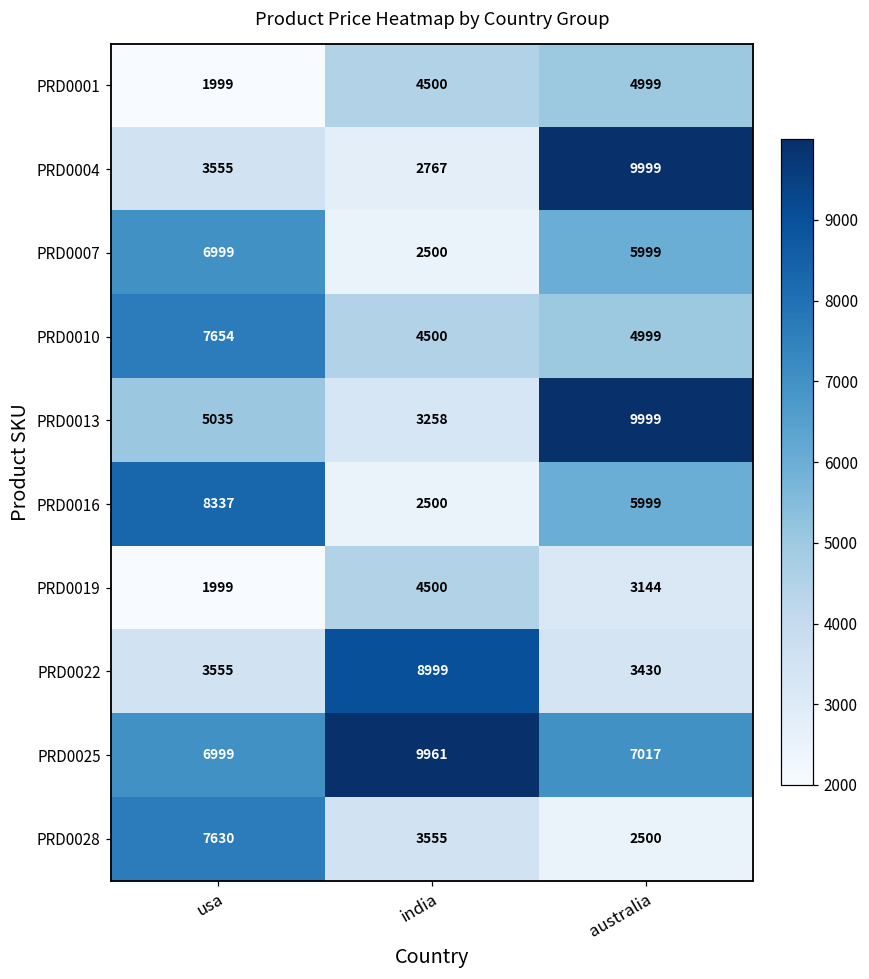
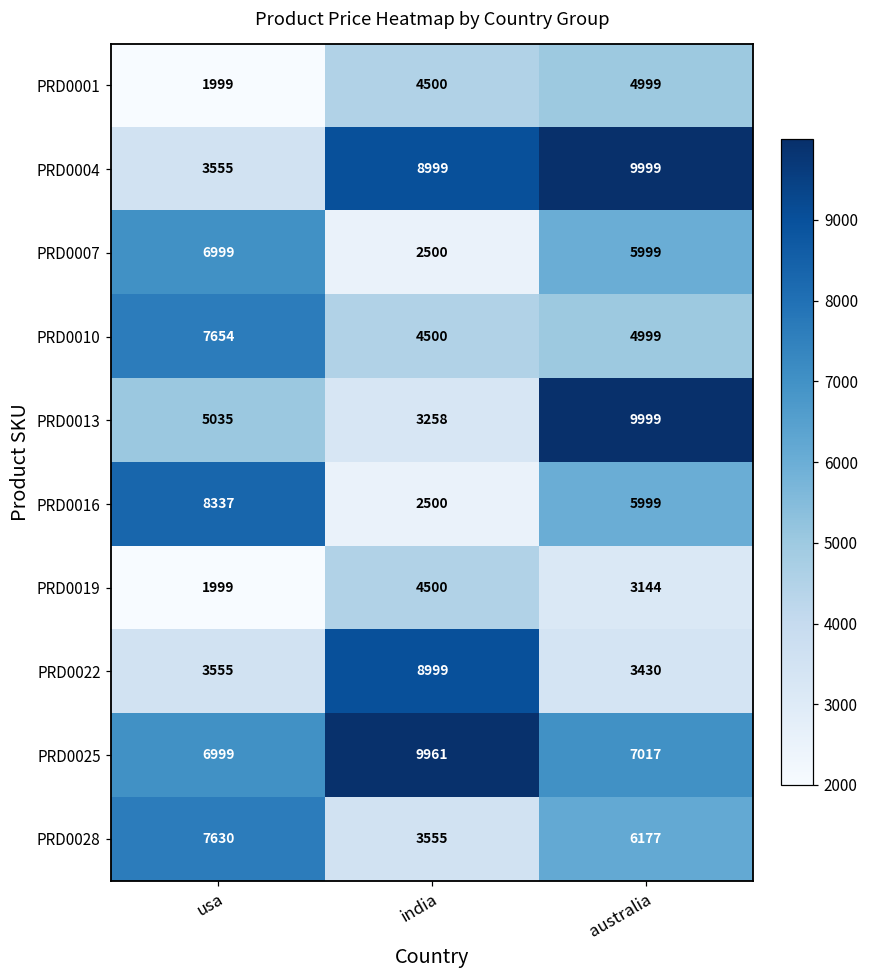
PRD0004, india: 2767 -> 8999
PRD0028, australia: 2500 -> 6177
